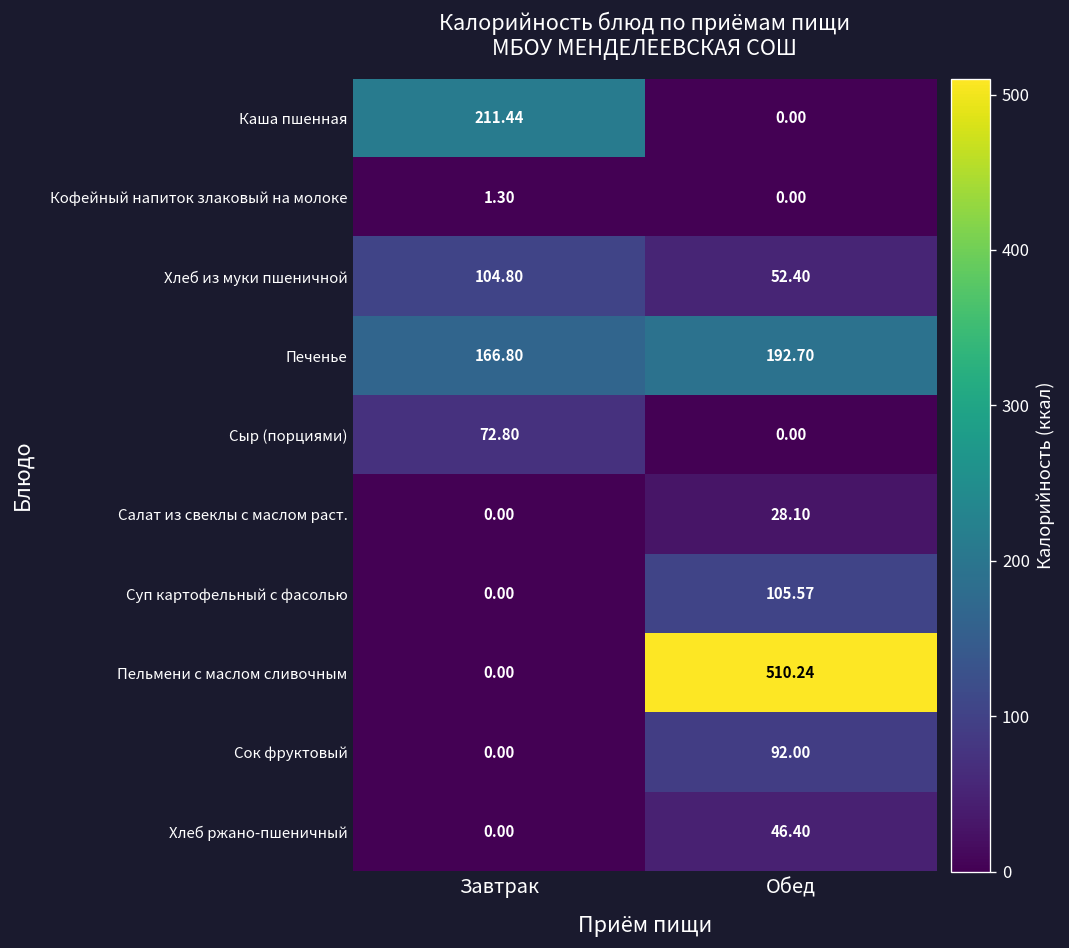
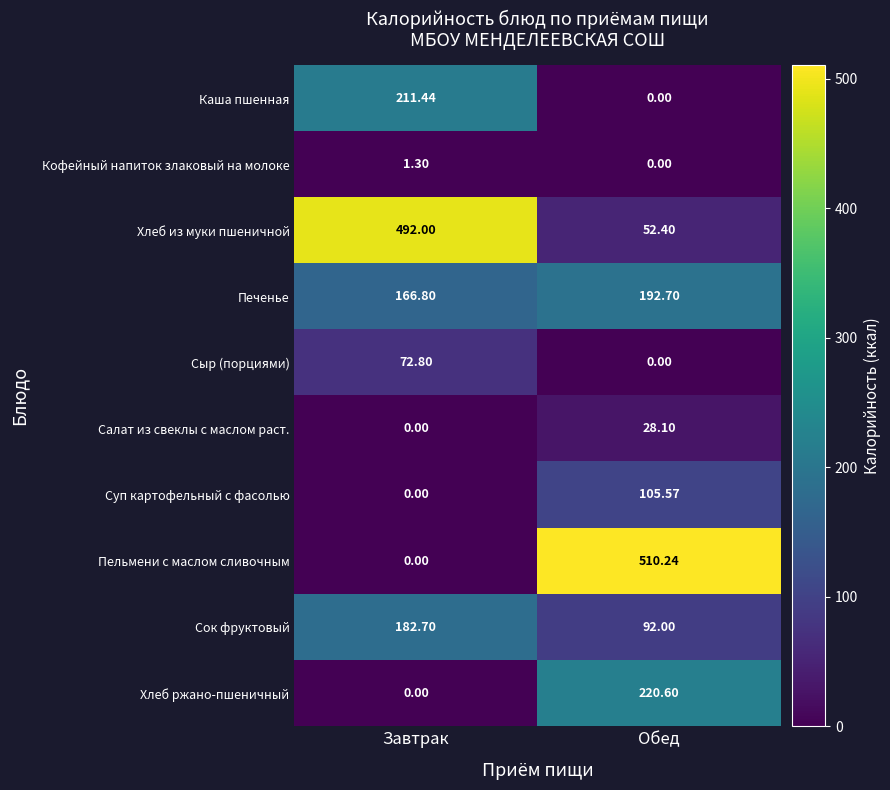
Хлеб из муки пшеничной, Завтрак: 104.80 -> 492.00
Сок фруктовый, Завтрак: 0.00 -> 182.70
Хлеб ржано-пшеничный, Обед: 46.40 -> 220.60
